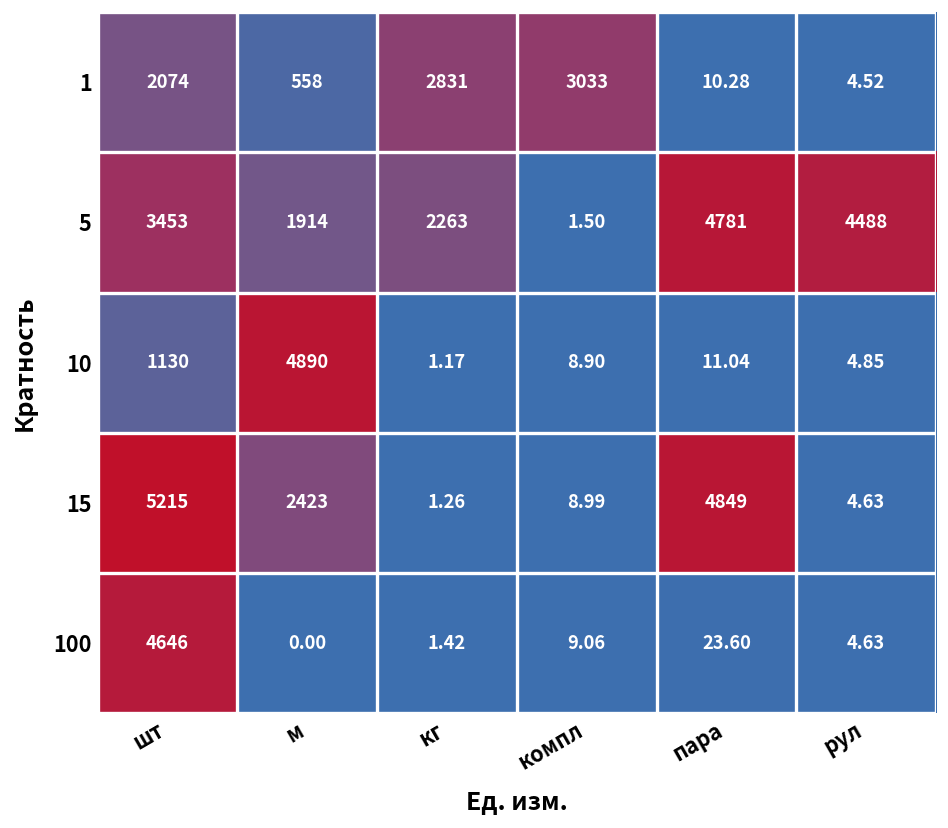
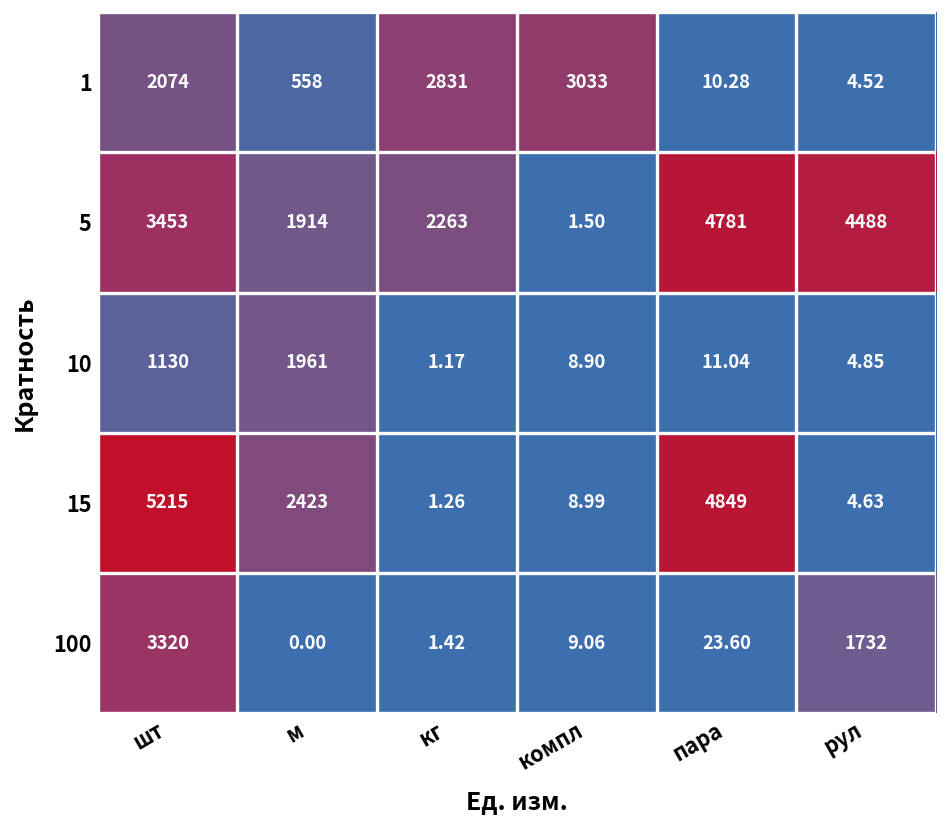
10, м: 4890 -> 1961
100, шт: 4646 -> 3320
100, рул: 4.63 -> 1732
